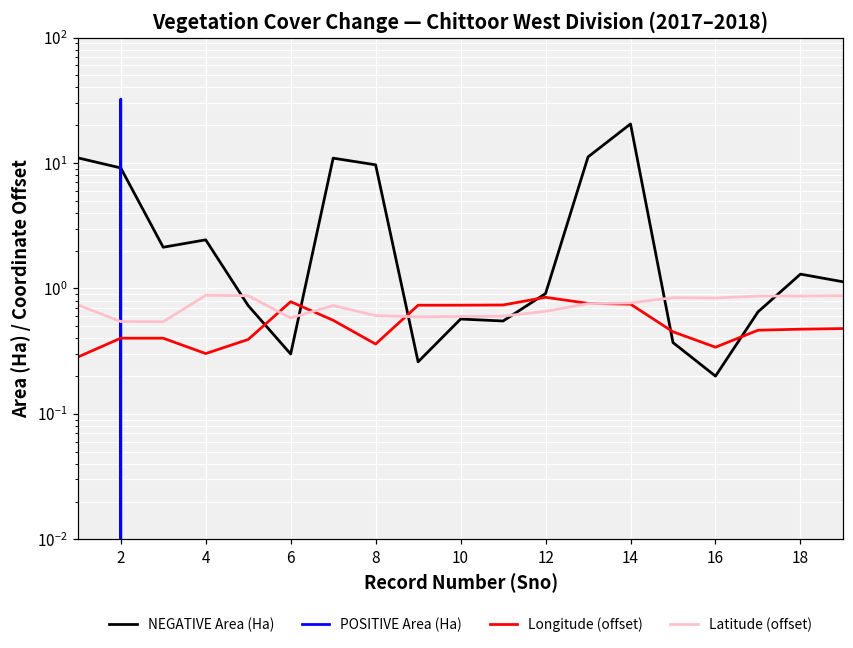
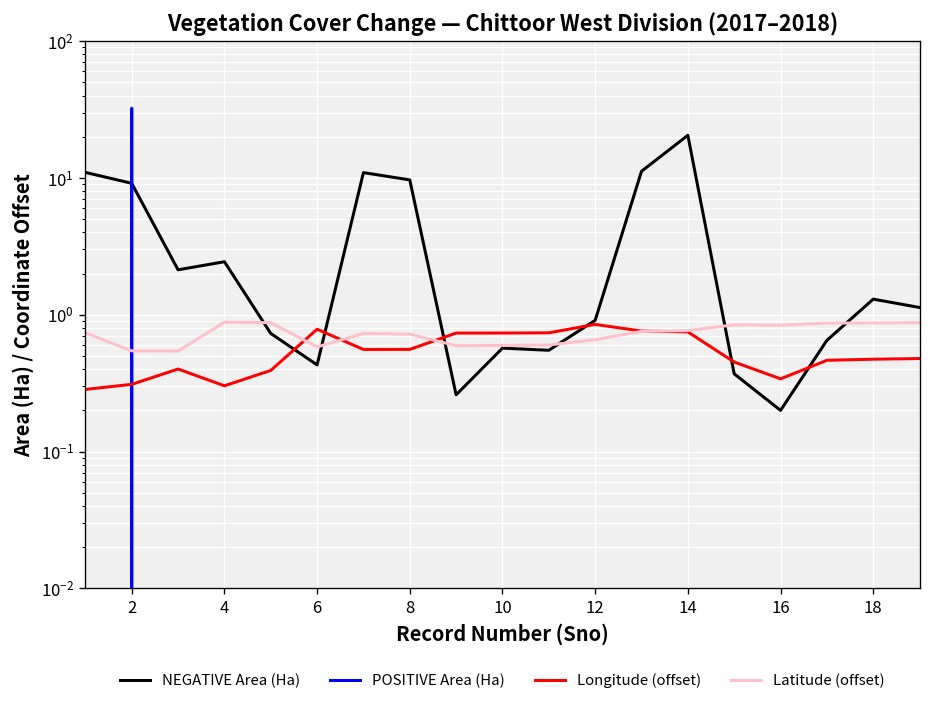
Longitude (offset), 2: 0.40 -> 0.31
NEGATIVE Area (Ha), 6: 0.30 -> 0.43
Longitude (offset), 8: 0.36 -> 0.6
Latitude (offset), 8: 0.6 -> 0.7
